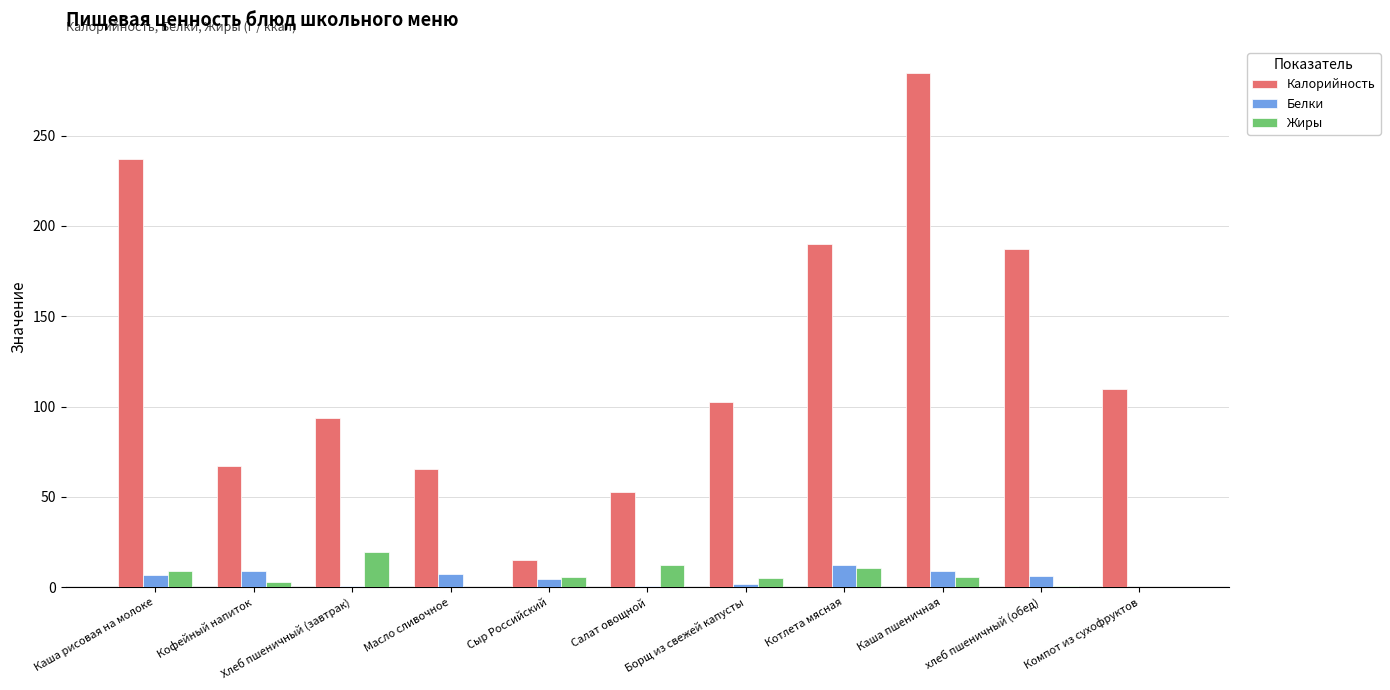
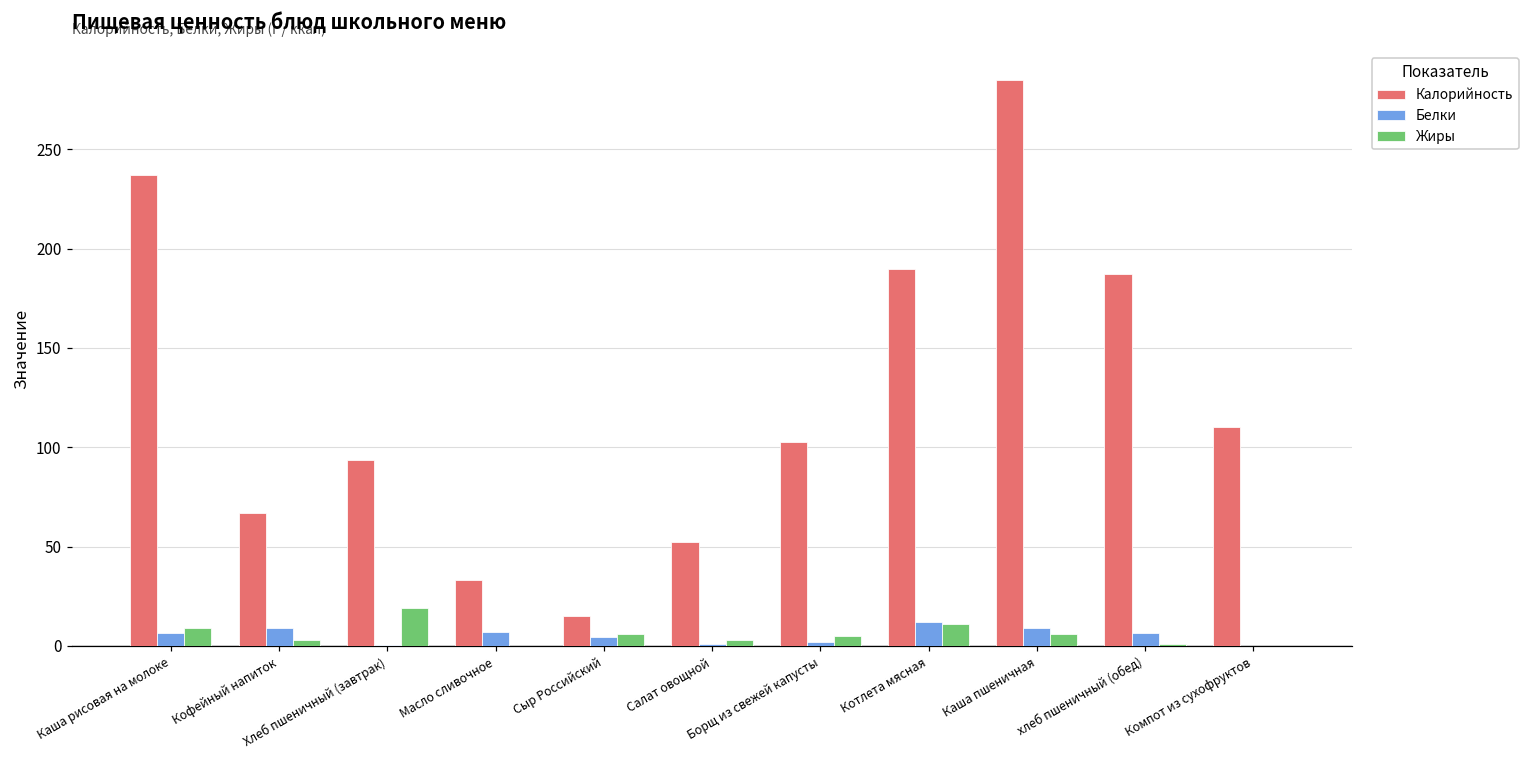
Калорийность, Масло сливочное: 66 -> 33
Жиры, Салат овощной: 12 -> 3
